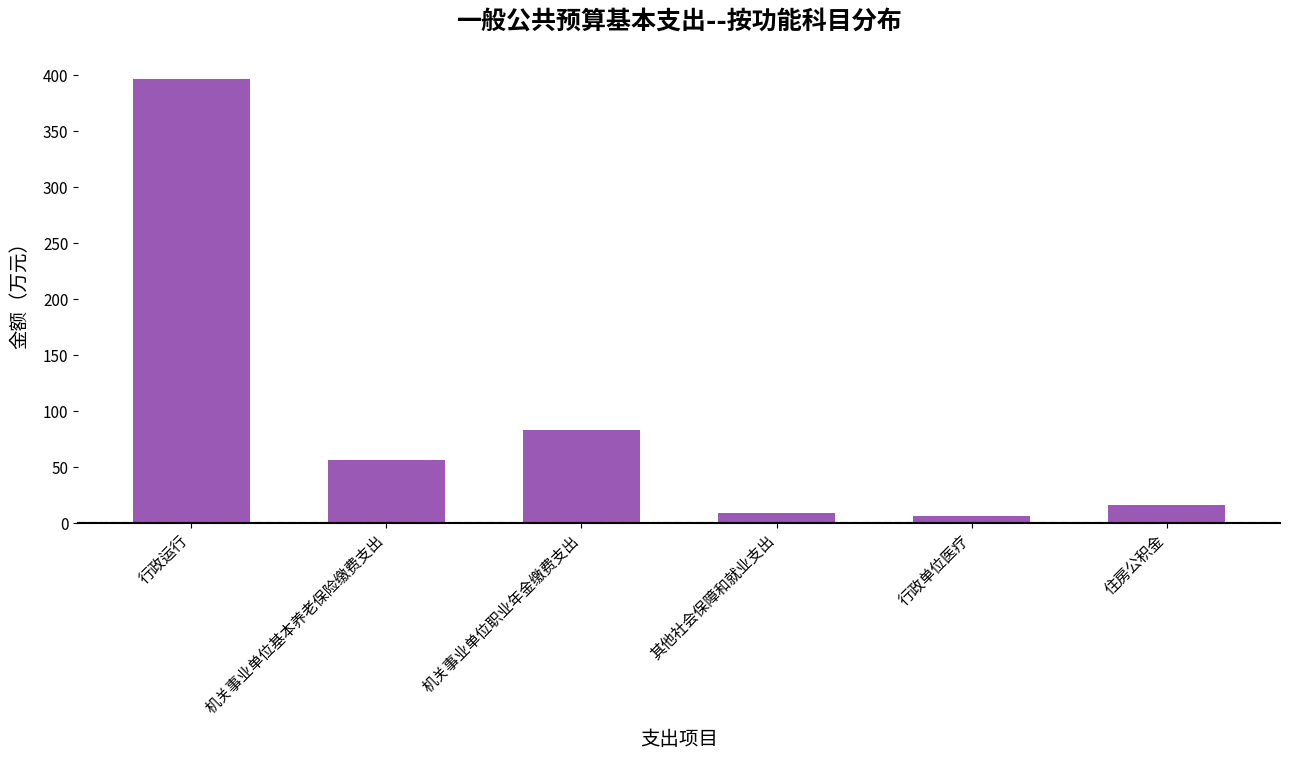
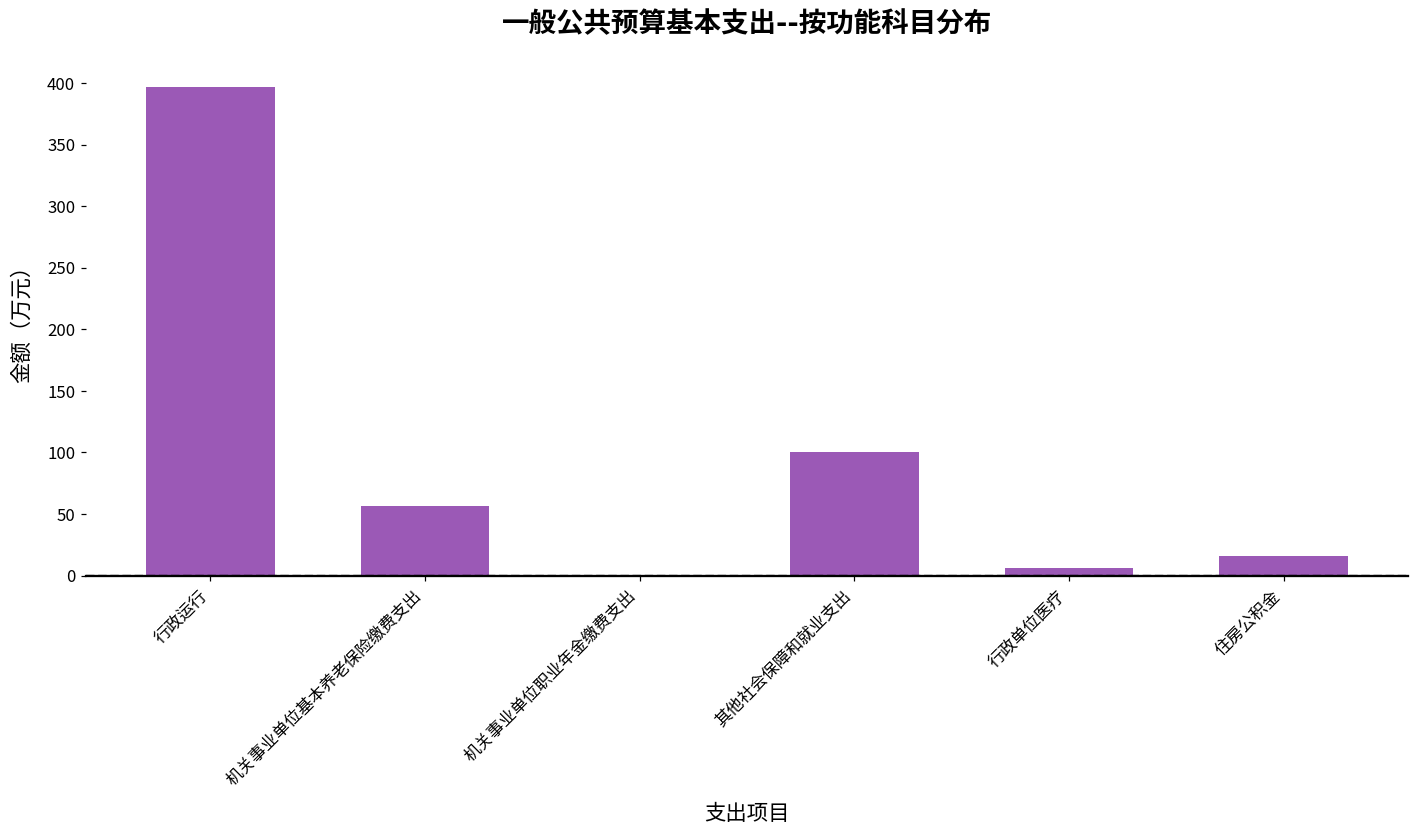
机关事业单位职业年金缴费支出: 83 -> 1
其他社会保障和就业支出: 9 -> 100
